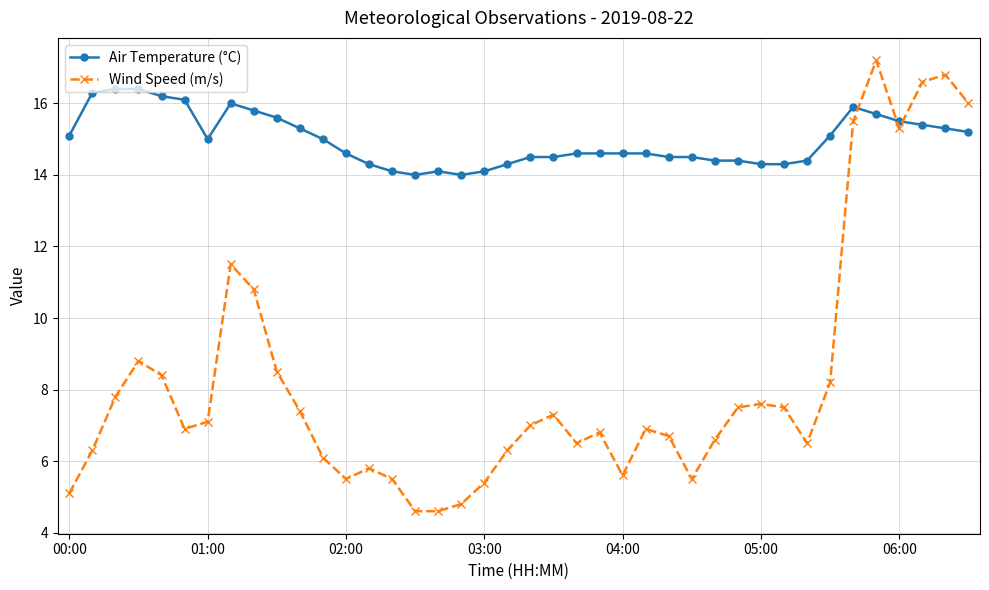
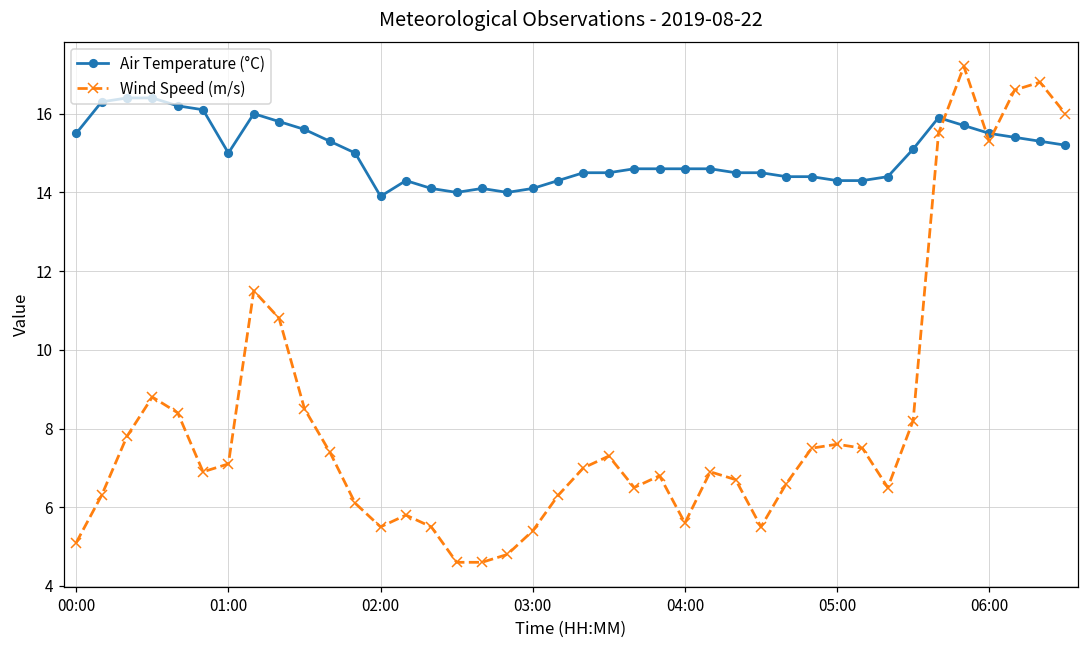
Air Temperature (°C), 00:00: 15.1 -> 15.5
Air Temperature (°C), 02:00: 14.6 -> 13.9
